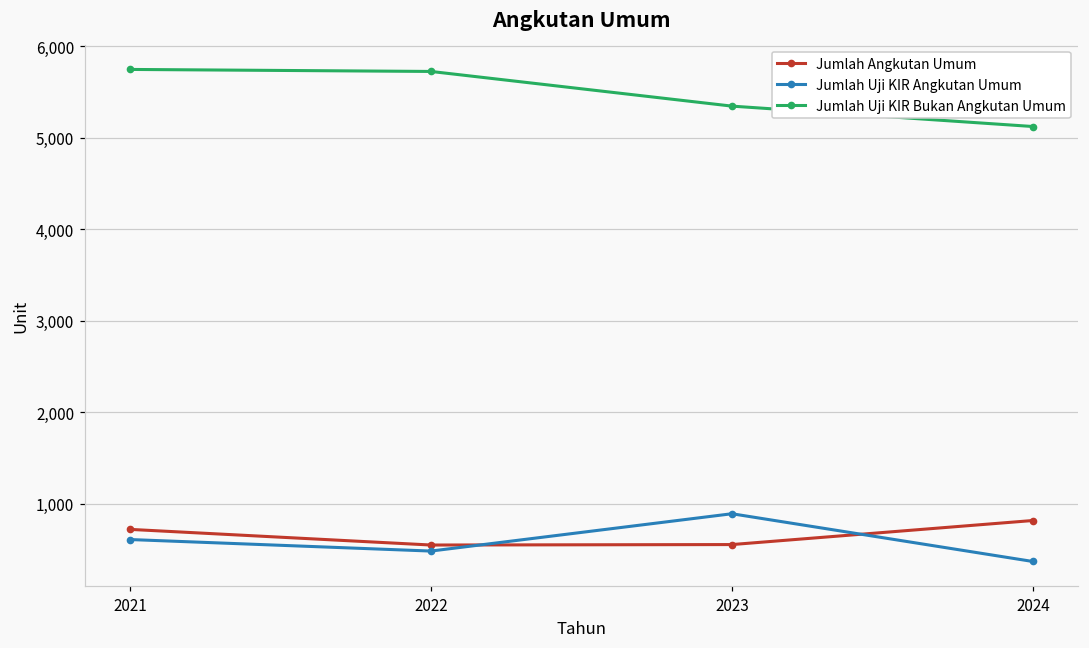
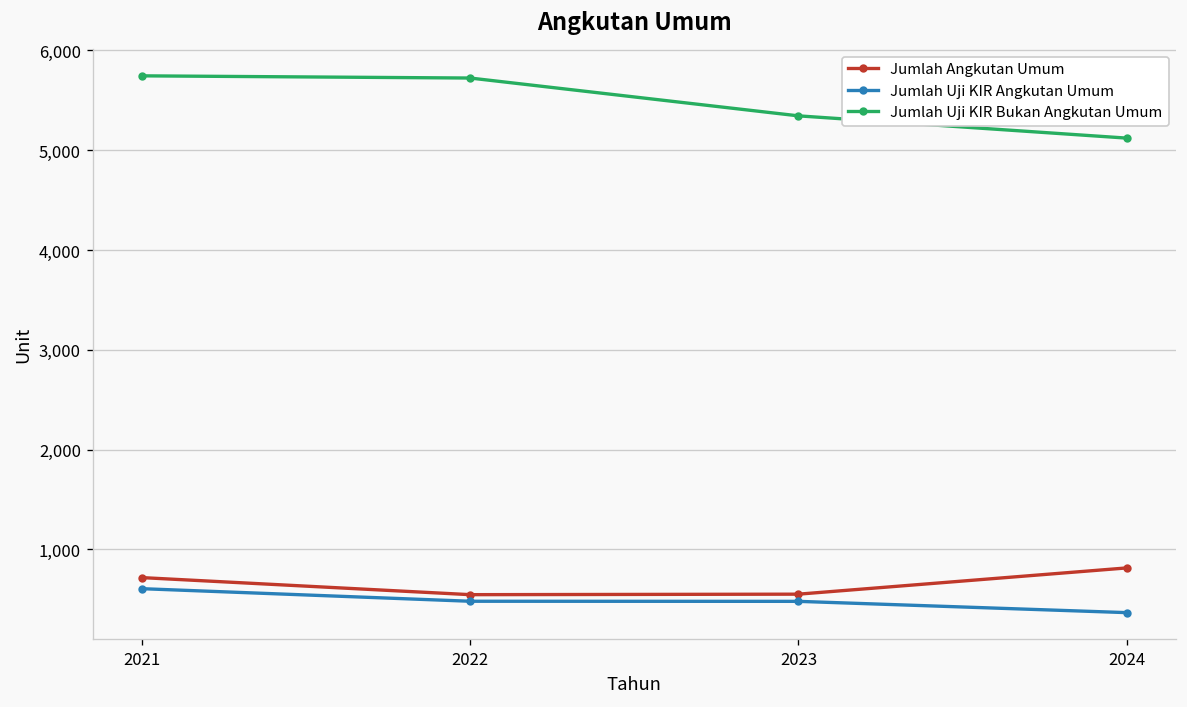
Jumlah Uji KIR Angkutan Umum, 2023: 900 -> 500
